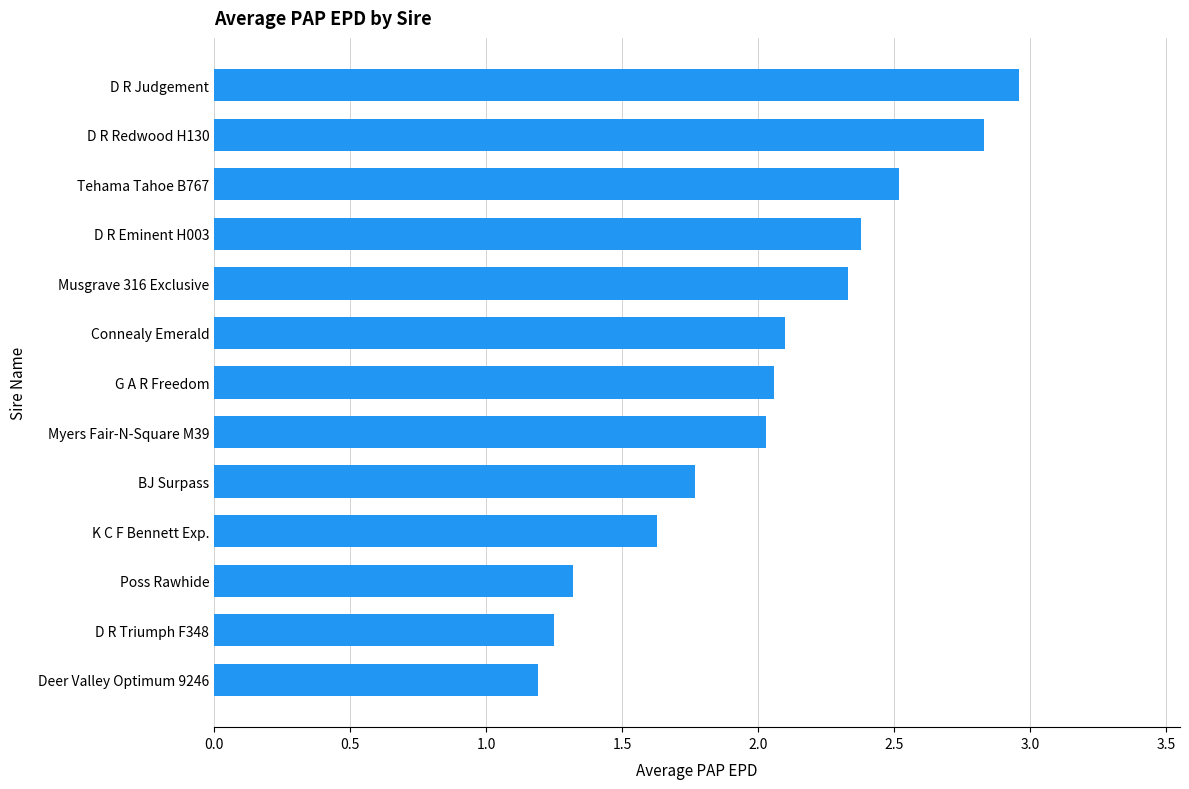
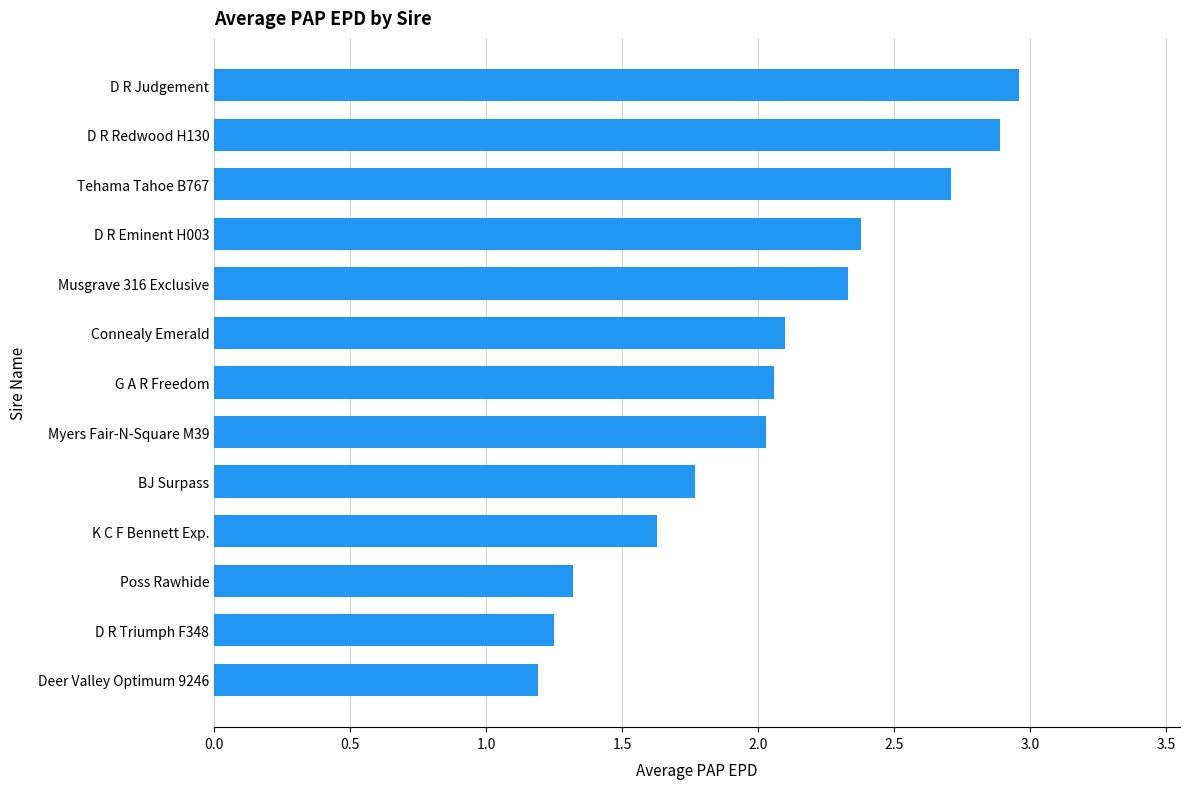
D R Redwood H130: 2.83 -> 2.89
Tehama Tahoe B767: 2.52 -> 2.71
